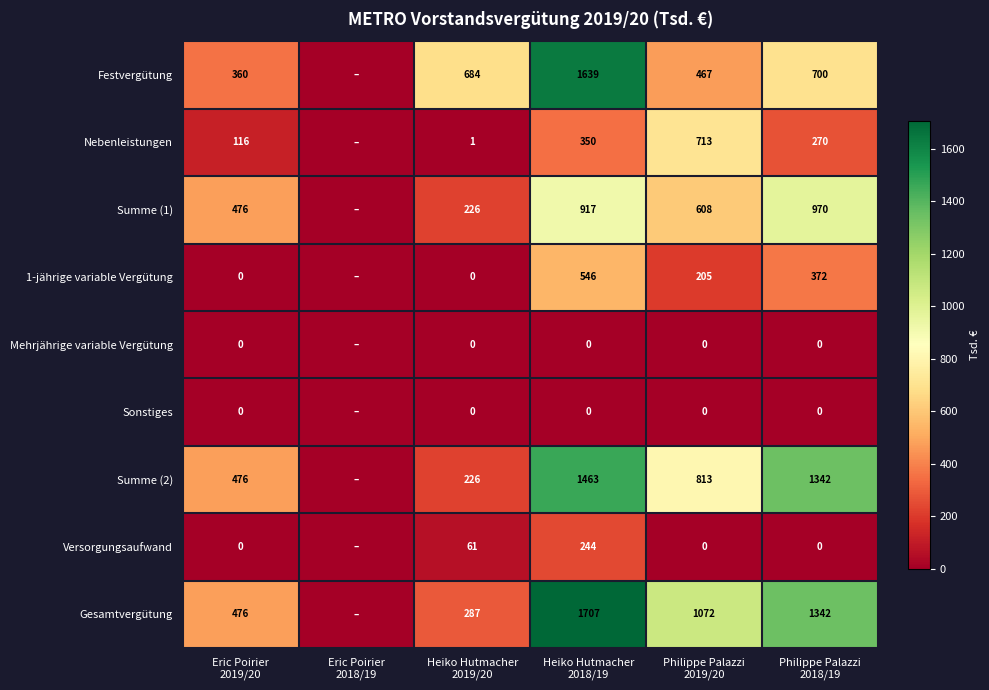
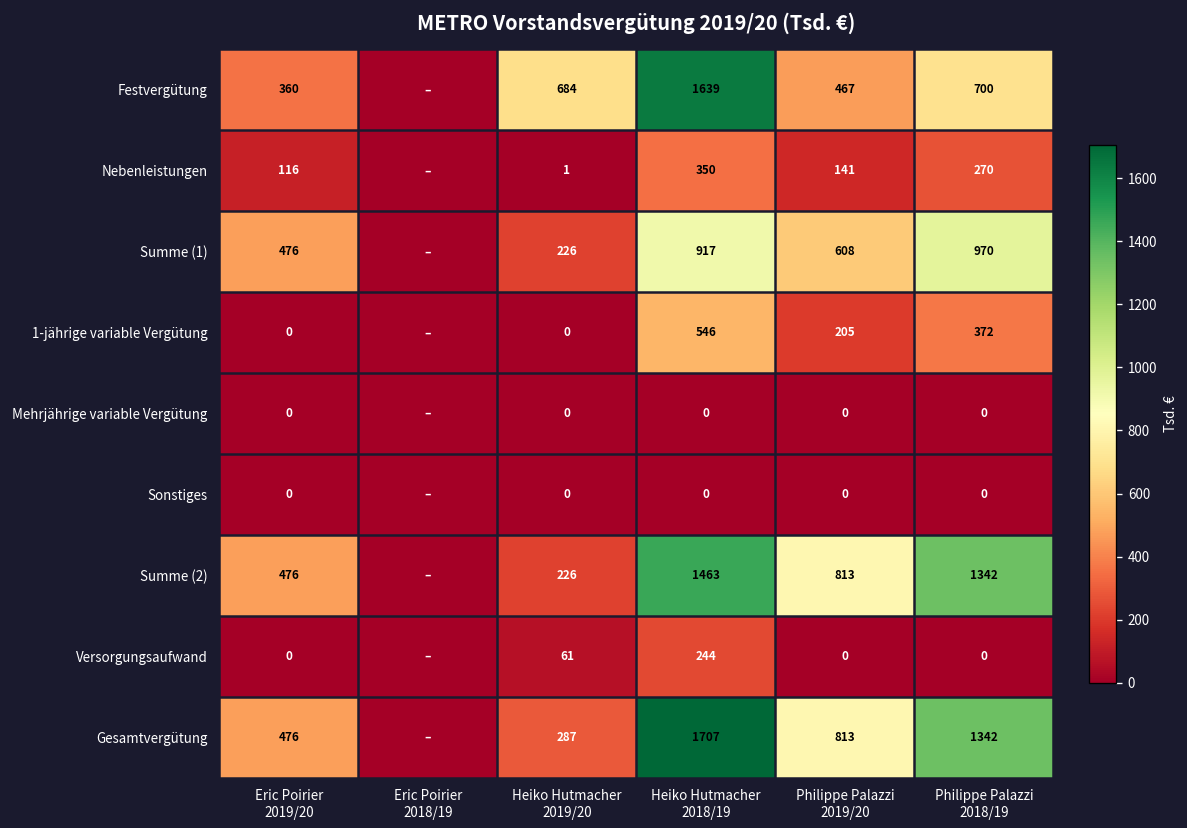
Nebenleistungen, Philippe Palazzi 2019/20: 713 -> 141
Gesamtvergütung, Philippe Palazzi 2019/20: 1072 -> 813
